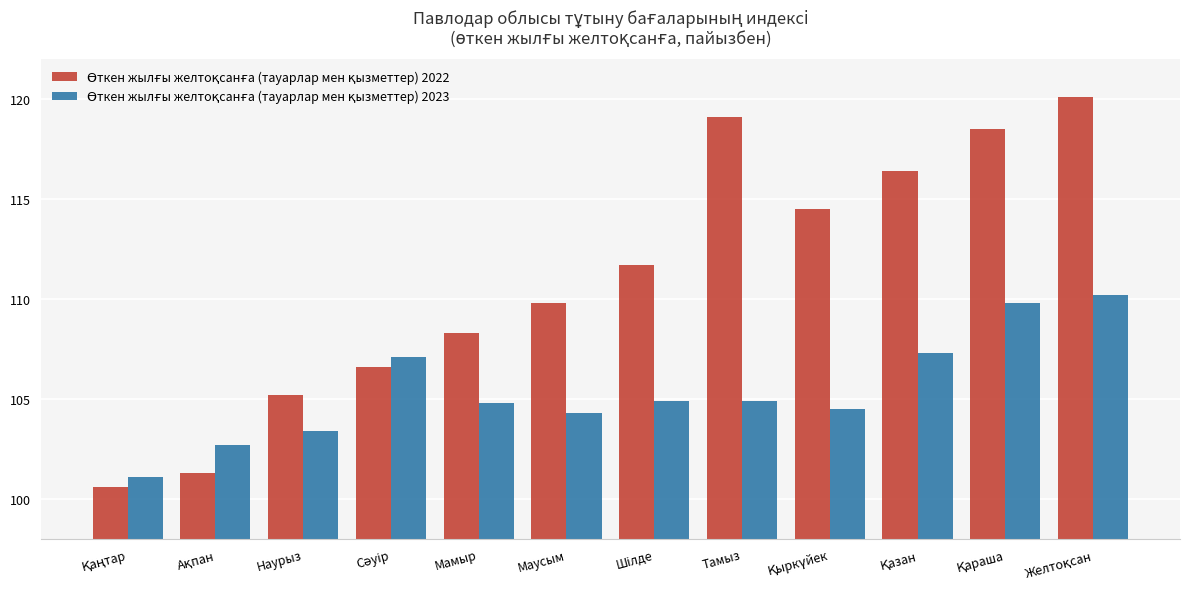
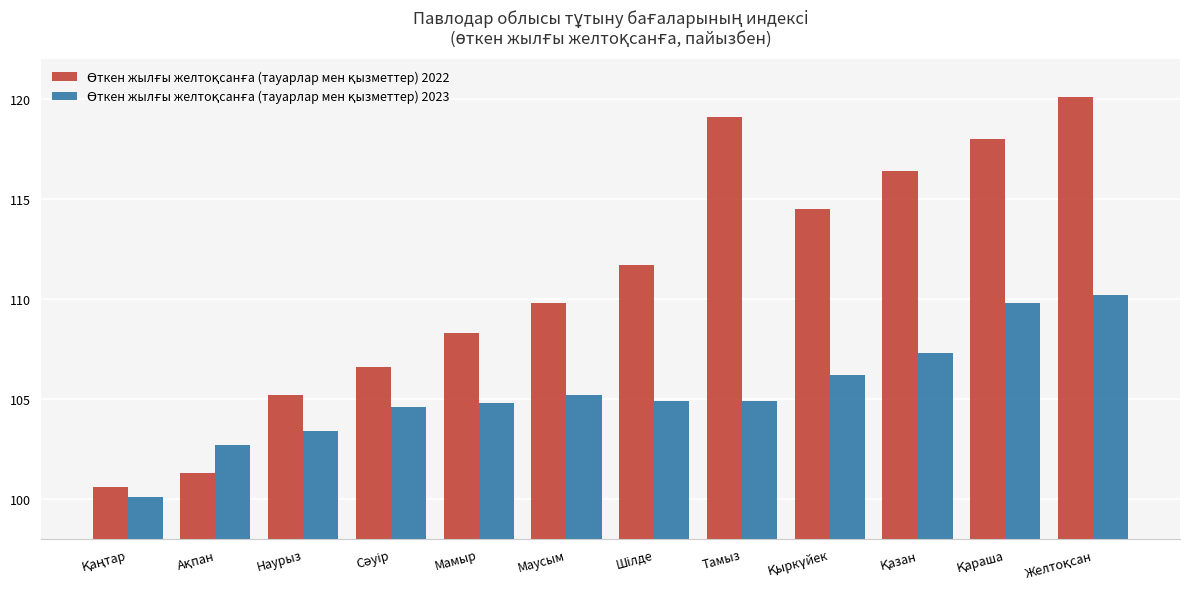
Өткен жылғы желтоқсанға (тауарлар мен қызметтер) 2023, Қаңтар: 101.1 -> 100.1
Өткен жылғы желтоқсанға (тауарлар мен қызметтер) 2023, Сәуір: 107.1 -> 104.6
Өткен жылғы желтоқсанға (тауарлар мен қызметтер) 2023, Маусым: 104.3 -> 105.2
Өткен жылғы желтоқсанға (тауарлар мен қызметтер) 2023, Қыркүйек: 104.5 -> 106.2
Өткен жылғы желтоқсанға (тауарлар мен қызметтер) 2022, Қараша: 118.5 -> 118.0
